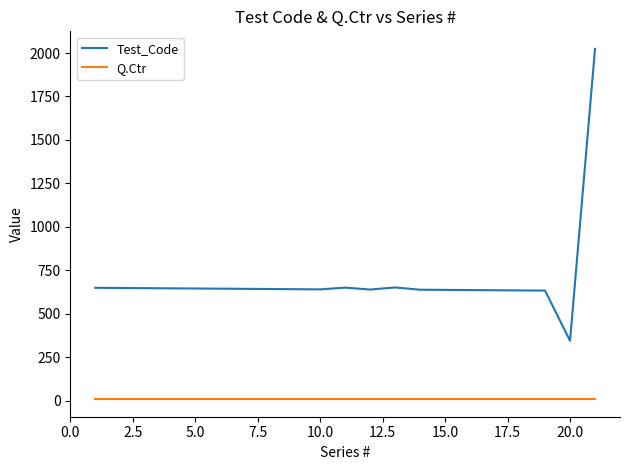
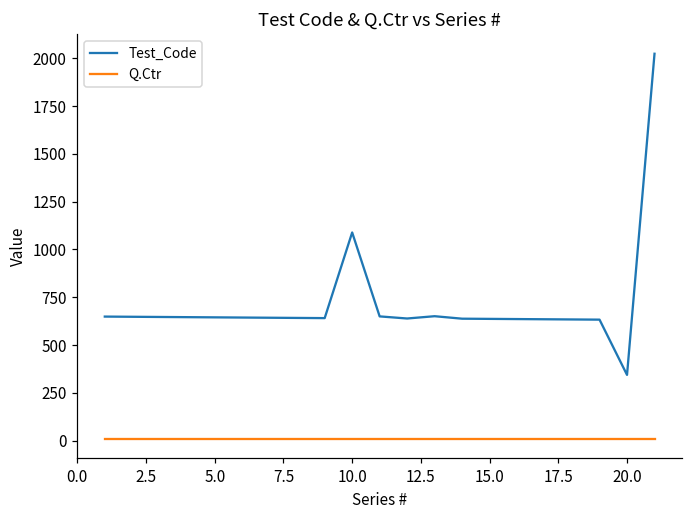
Test_Code, 10.0: 640 -> 1090
